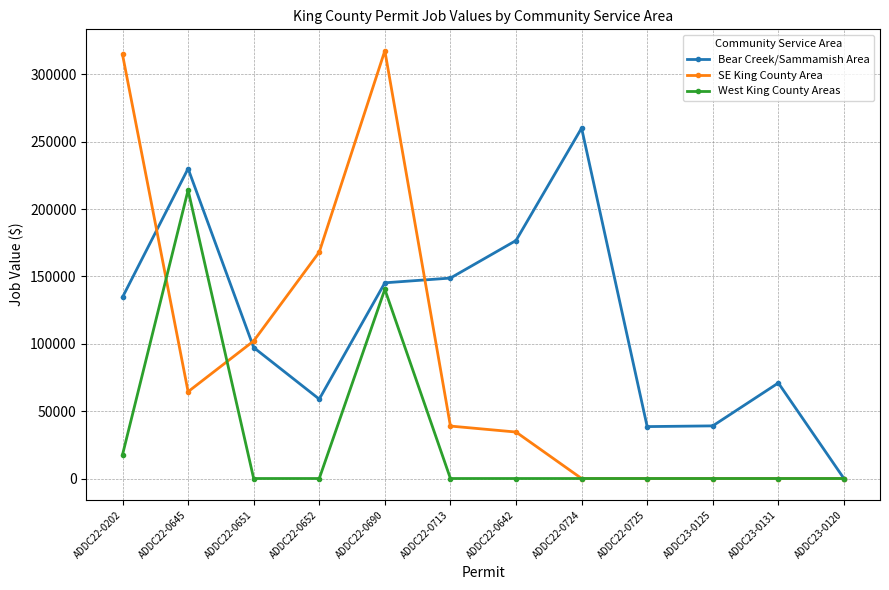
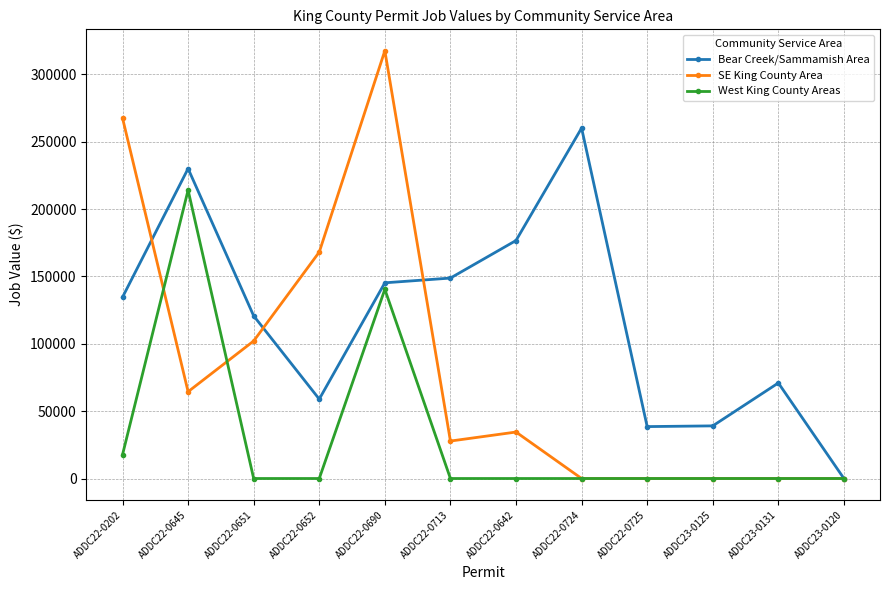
SE King County Area, ADDC22-0202: 315000 -> 268000
Bear Creek/Sammamish Area, ADDC22-0651: 97000 -> 121000
SE King County Area, ADDC22-0713: 39000 -> 28000
